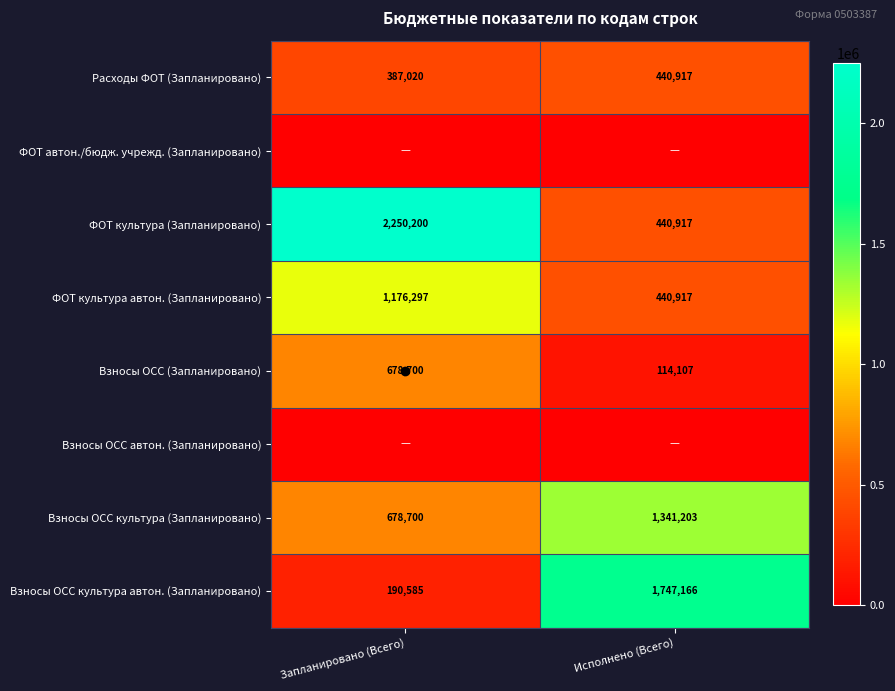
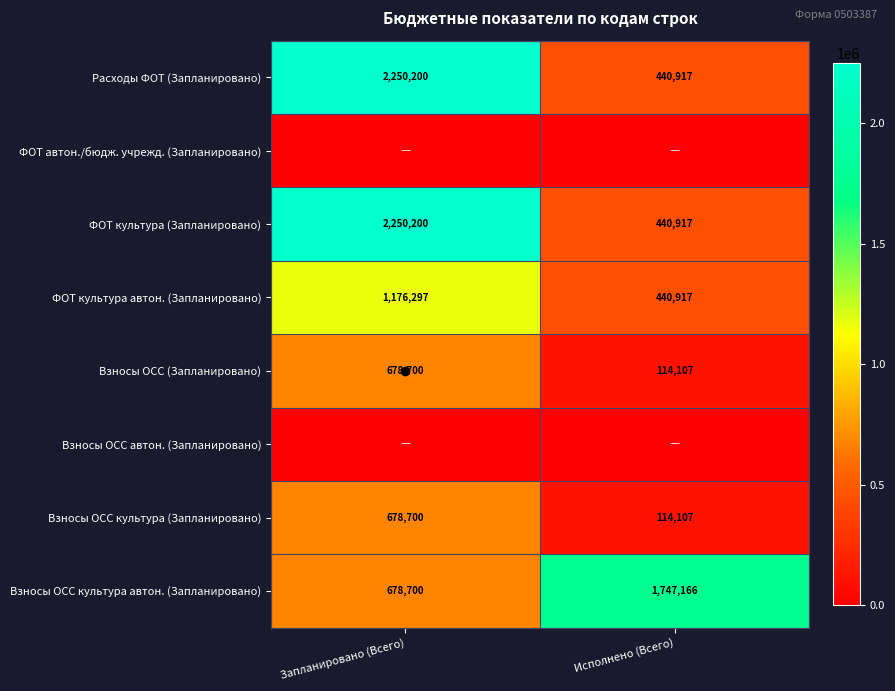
Расходы ФОТ (Запланировано), Запланировано (Всего): 387,020 -> 2,250,200
Взносы ОСС культура (Запланировано), Исполнено (Всего): 1,341,203 -> 114,107
Взносы ОСС культура автон. (Запланировано), Запланировано (Всего): 190,585 -> 678,700
